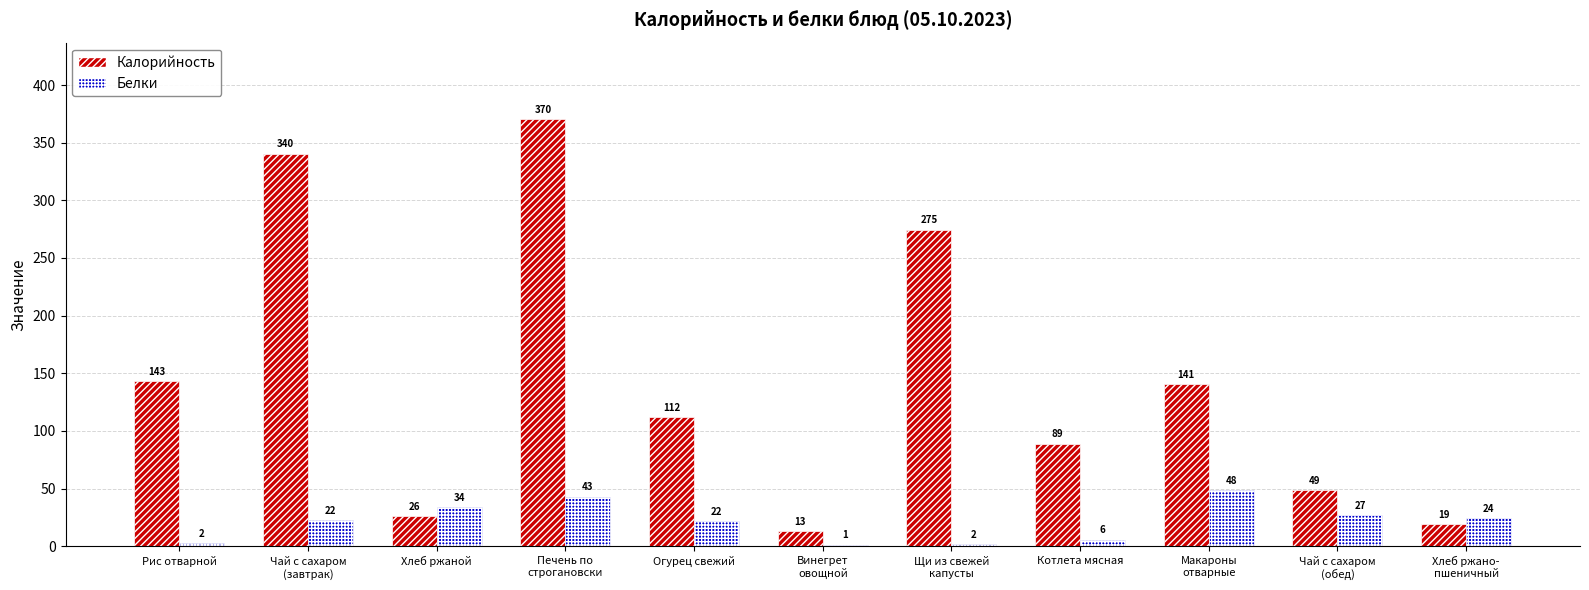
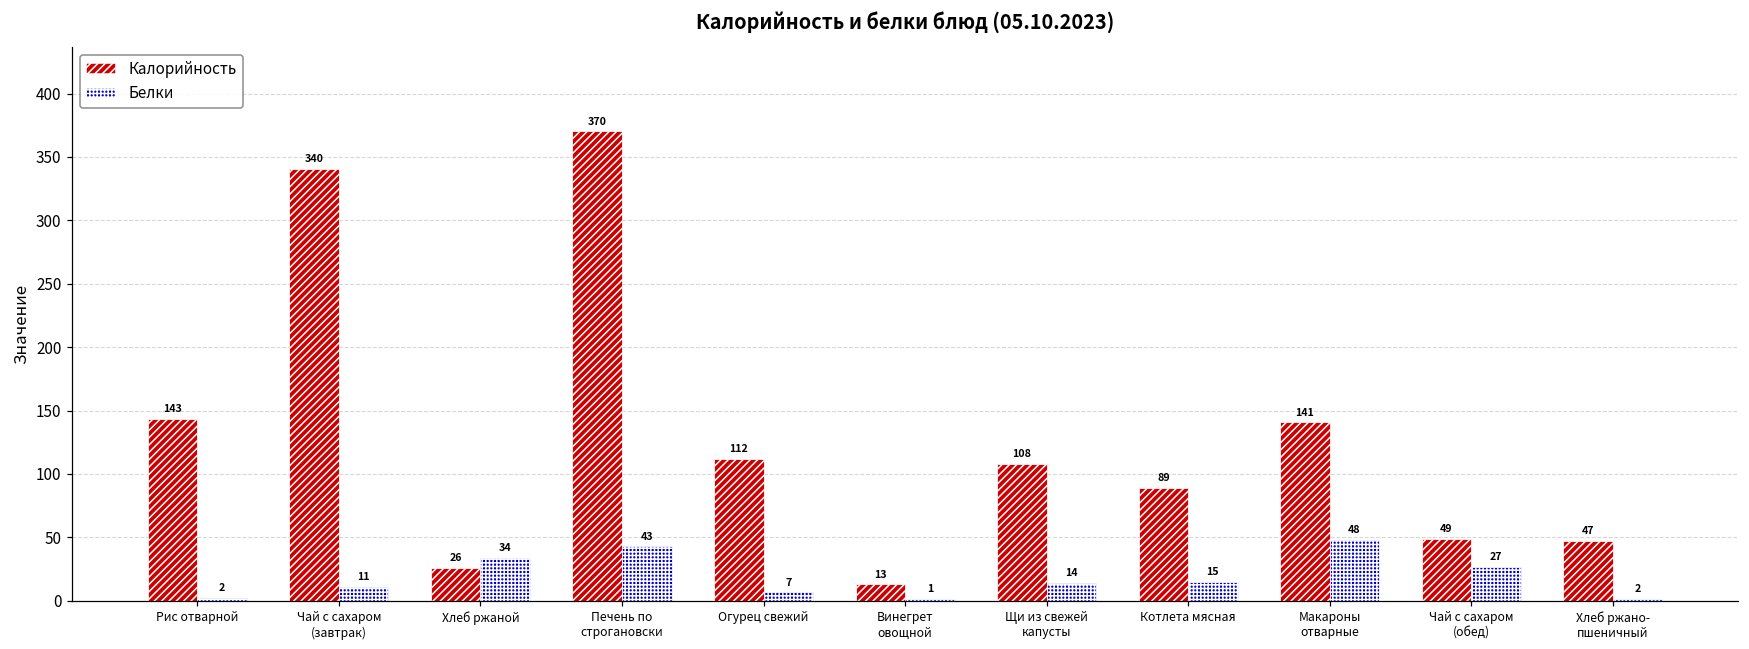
Белки, Чай с сахаром (завтрак): 22 -> 11
Белки, Огурец свежий: 22 -> 7
Калорийность, Щи из свежей капусты: 275 -> 108
Белки, Щи из свежей капусты: 2 -> 14
Белки, Котлета мясная: 6 -> 15
Калорийность, Хлеб ржано- пшеничный: 19 -> 47
Белки, Хлеб ржано- пшеничный: 24 -> 2
